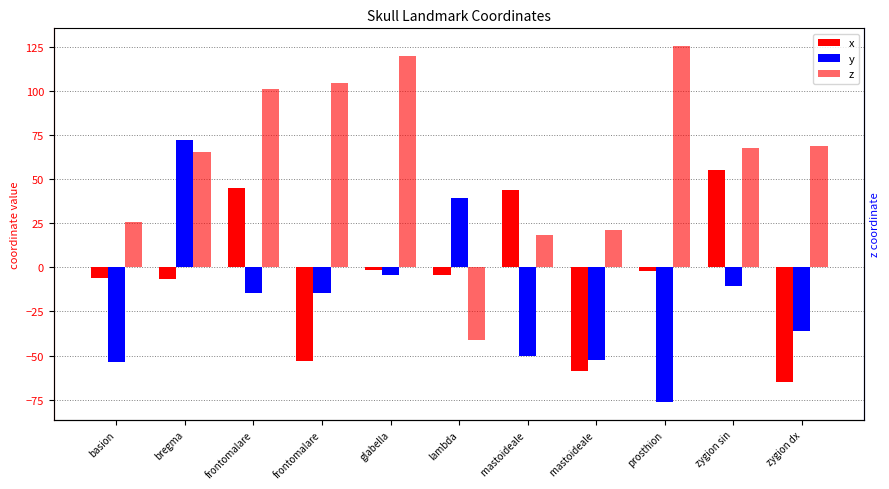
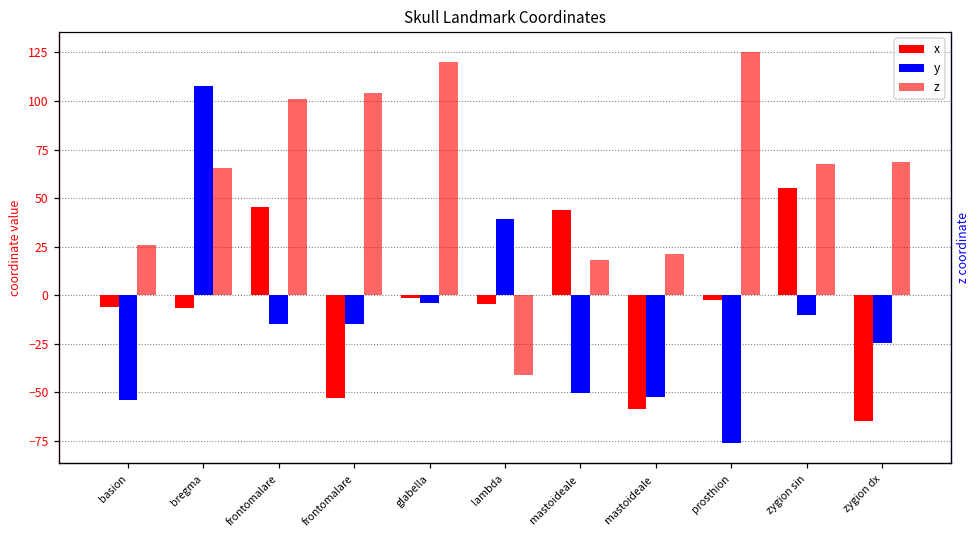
y, bregma: 72 -> 108
y, zygion dx: -36 -> -25
